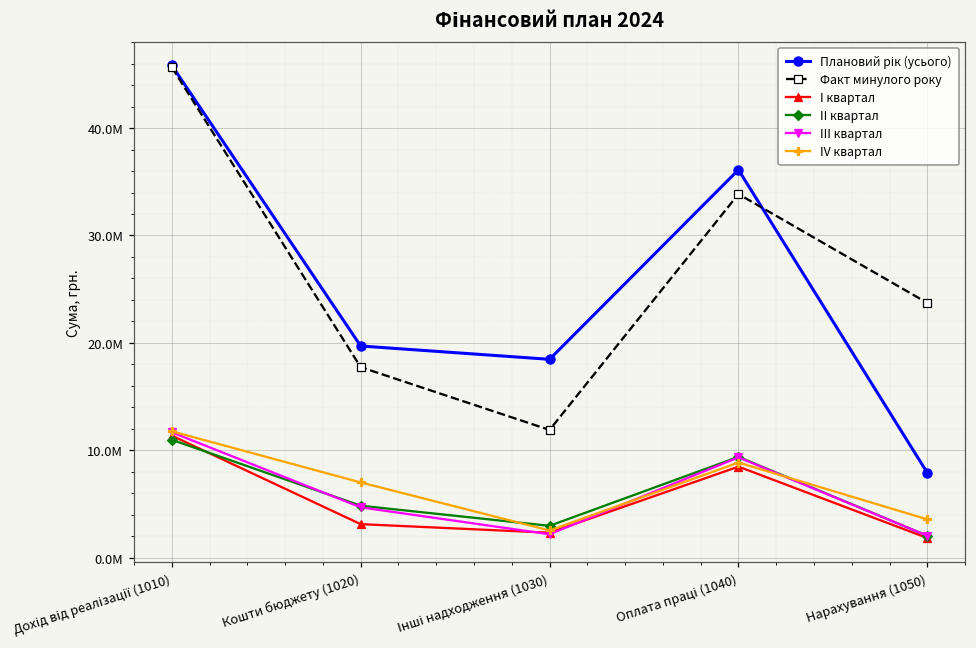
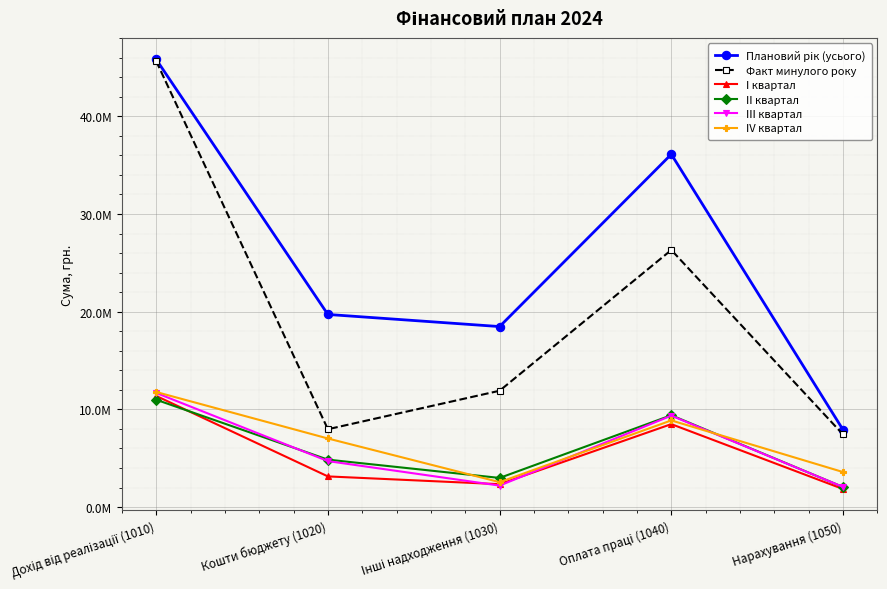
Факт минулого року, Кошти бюджету (1020): 18000000 -> 8000000
Факт минулого року, Оплата праці (1040): 34000000 -> 26000000
Факт минулого року, Нарахування (1050): 24000000 -> 7000000
